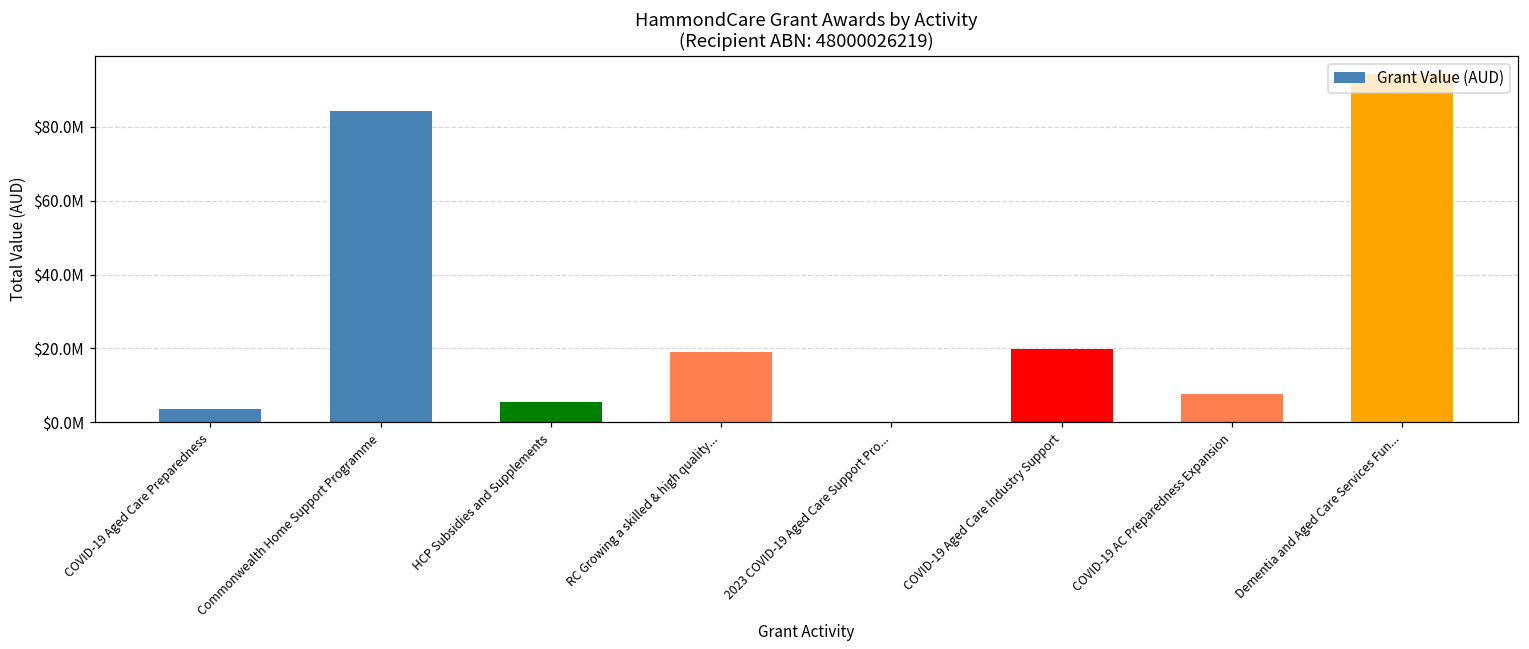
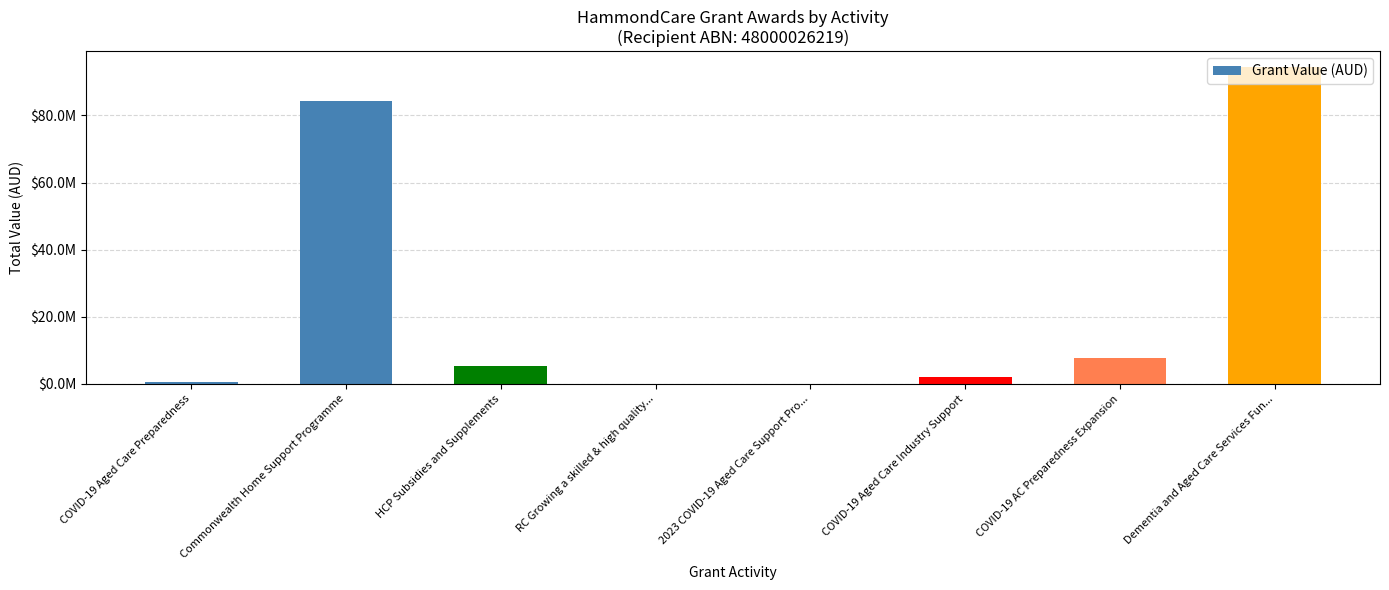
COVID-19 Aged Care Preparedness: $4000000 -> $1000000
RC Growing a skilled & high quality...: $19000000 -> $0
COVID-19 Aged Care Industry Support: $20000000 -> $2000000
